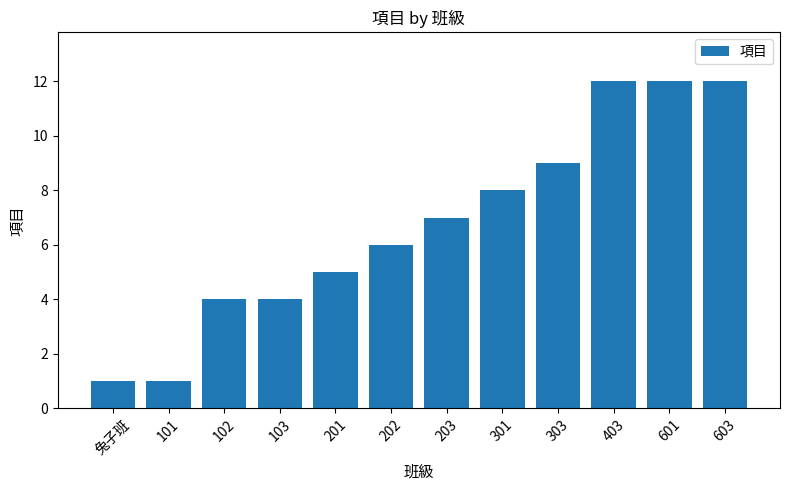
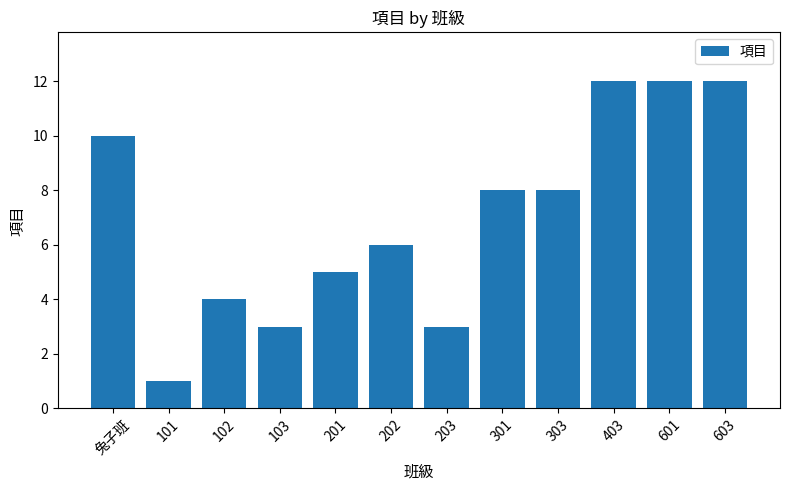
兔子班: 1 -> 10
103: 4 -> 3
203: 7 -> 3
303: 9 -> 8
